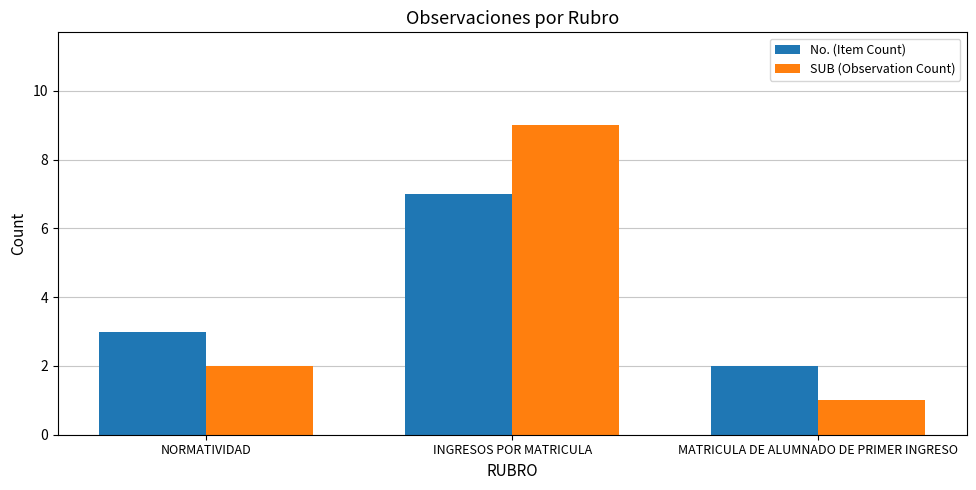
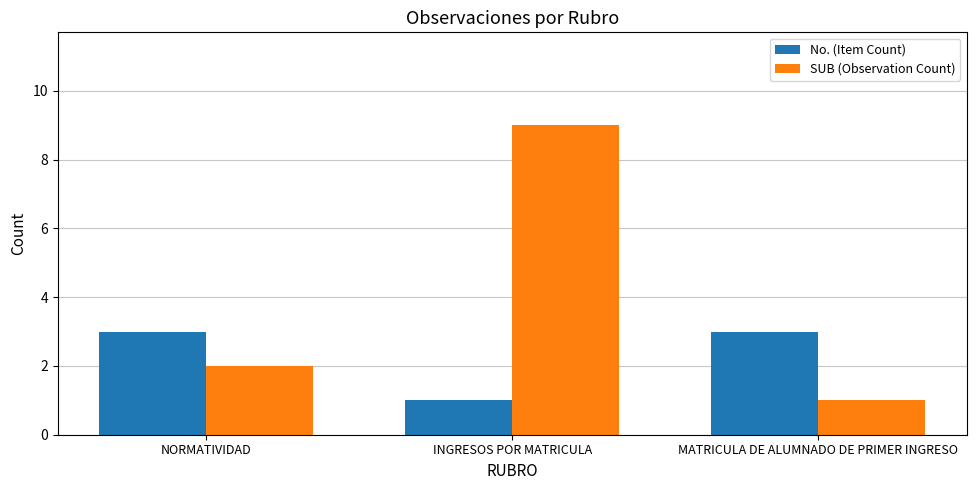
No. (Item Count), INGRESOS POR MATRICULA: 7 -> 1
No. (Item Count), MATRICULA DE ALUMNADO DE PRIMER INGRESO: 2 -> 3
